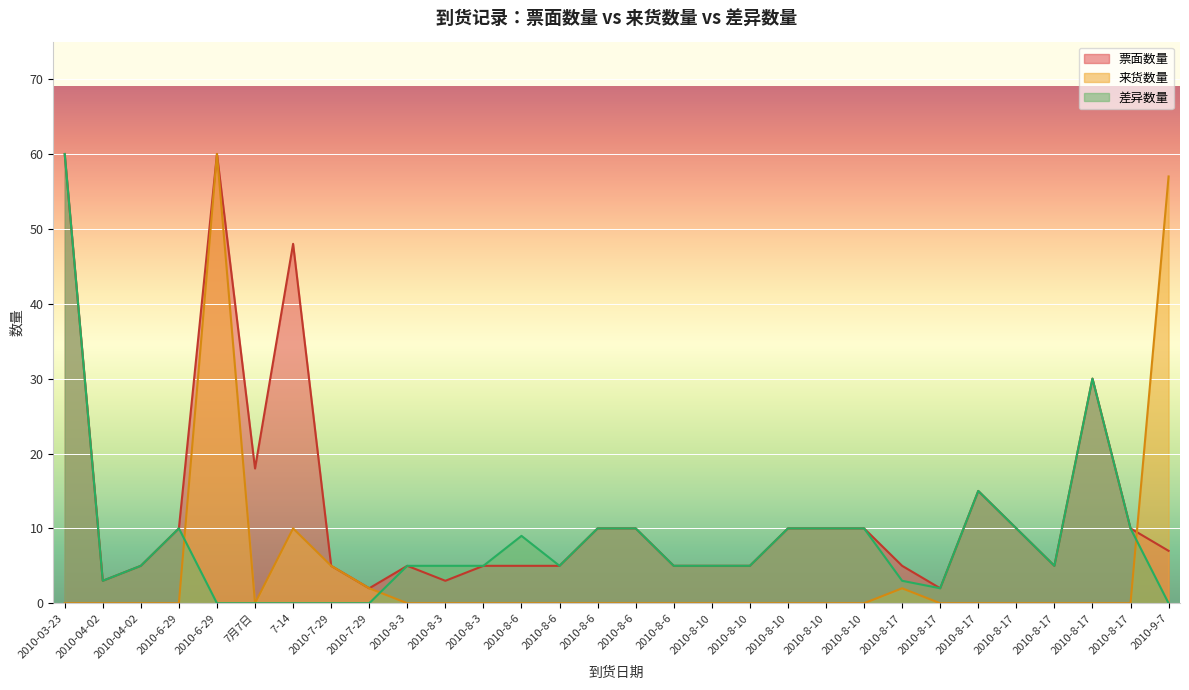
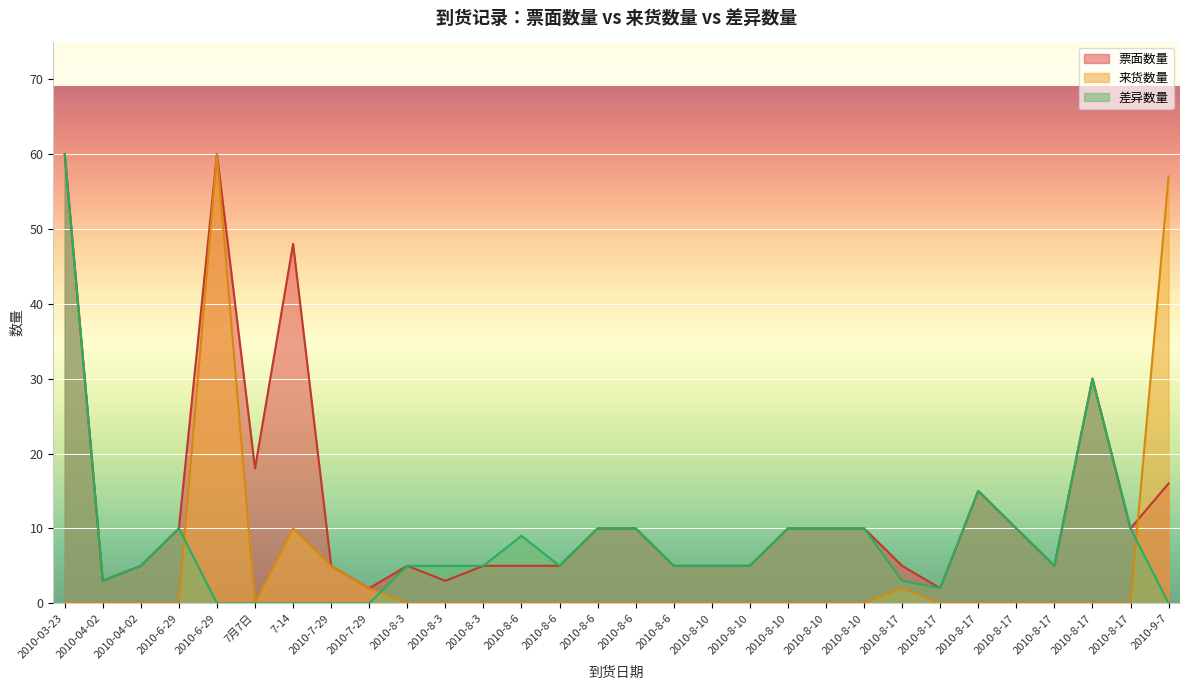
票面数量, 2010-9-7: 7 -> 16
